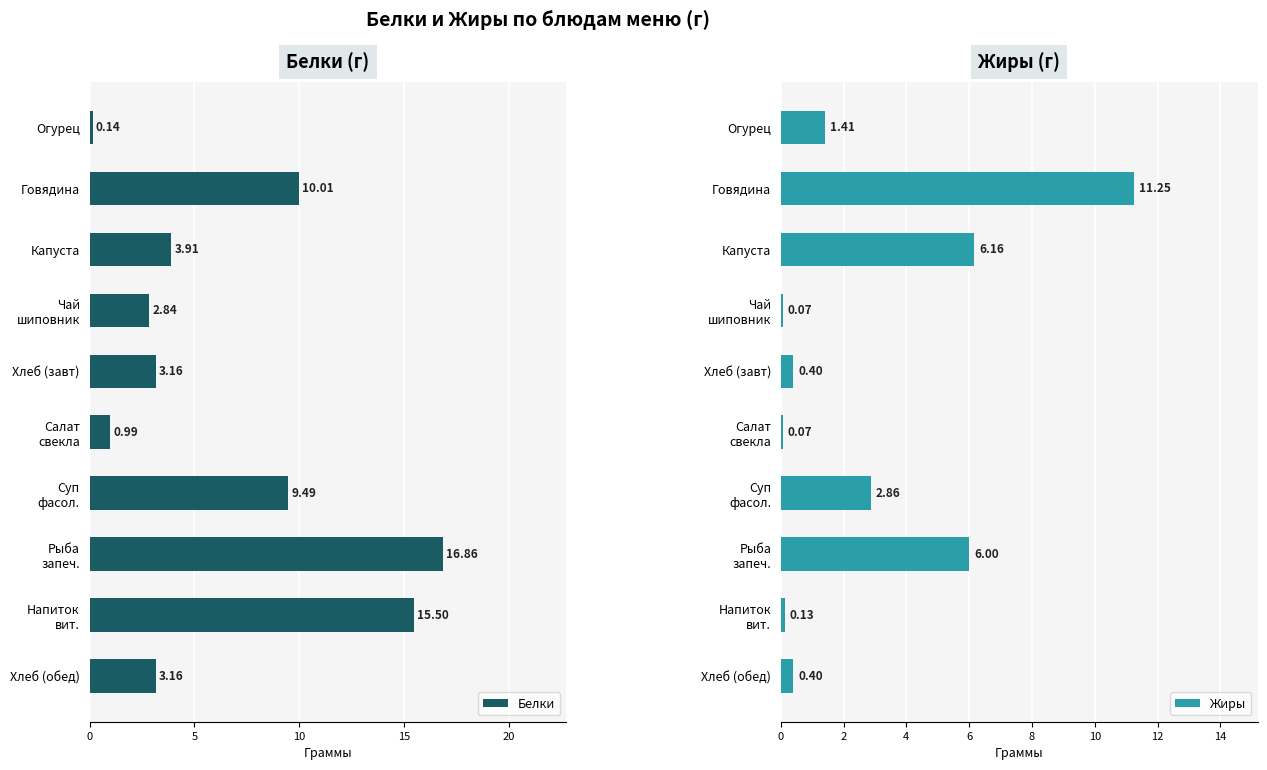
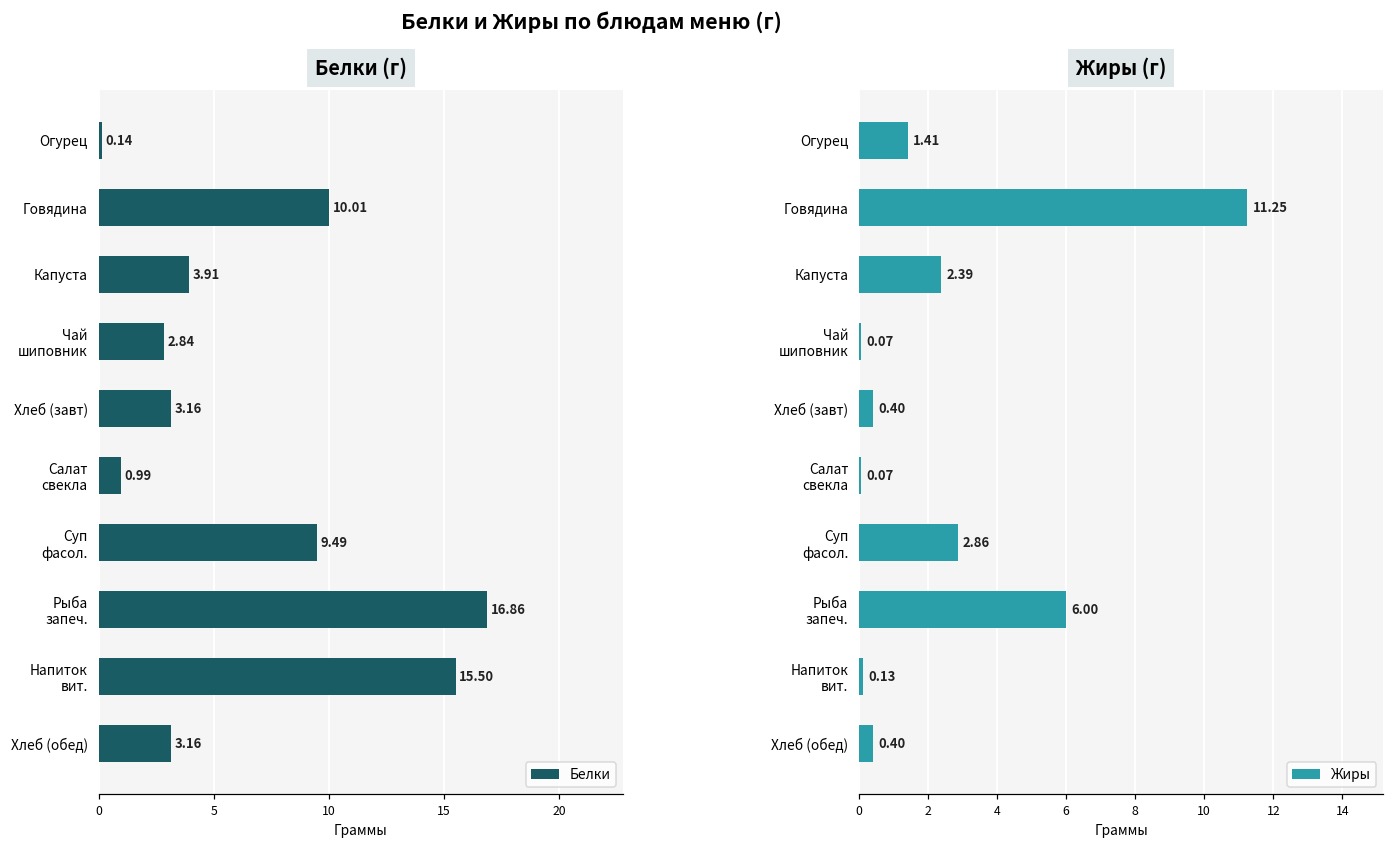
Жиры (г), Капуста: 6.16 -> 2.39
